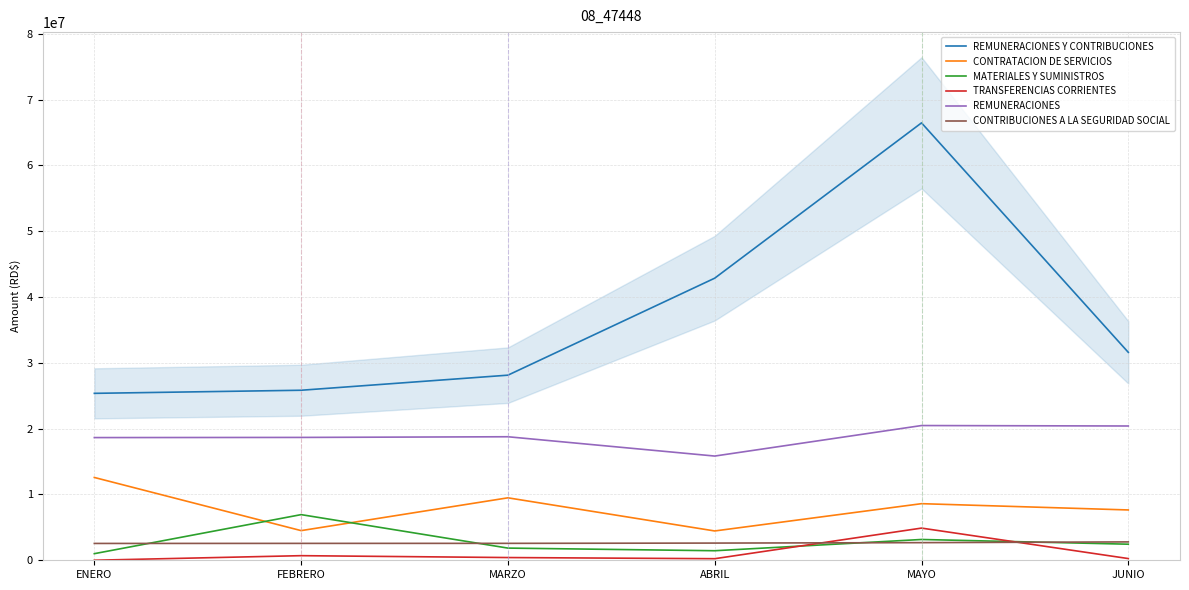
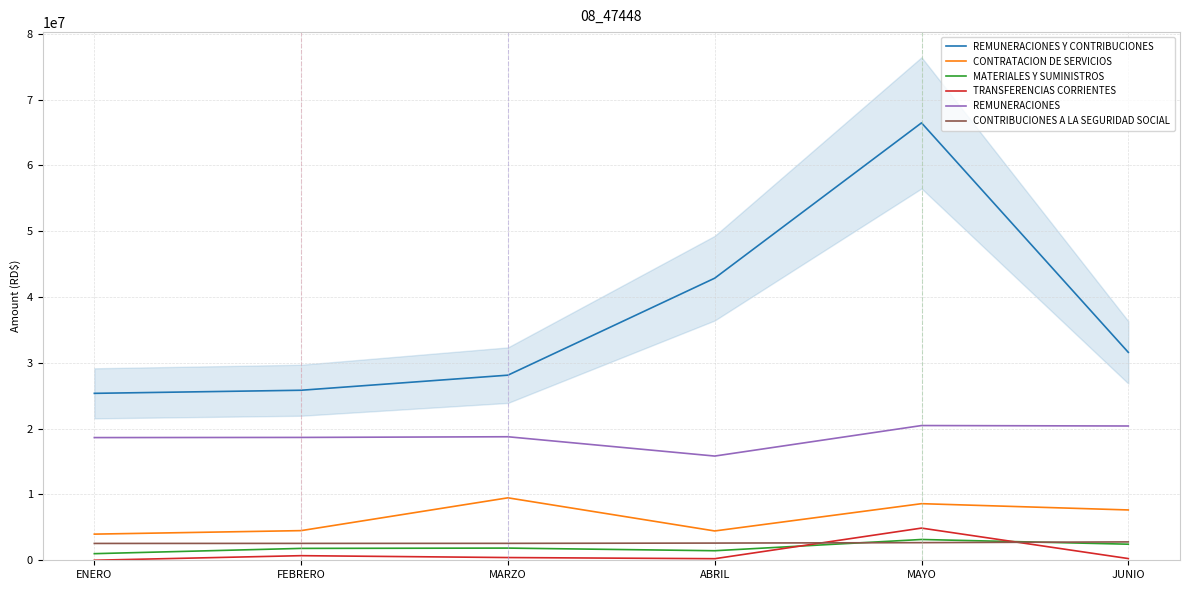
CONTRATACION DE SERVICIOS, ENERO: 13000000 -> 4000000
MATERIALES Y SUMINISTROS, FEBRERO: 7000000 -> 2000000
